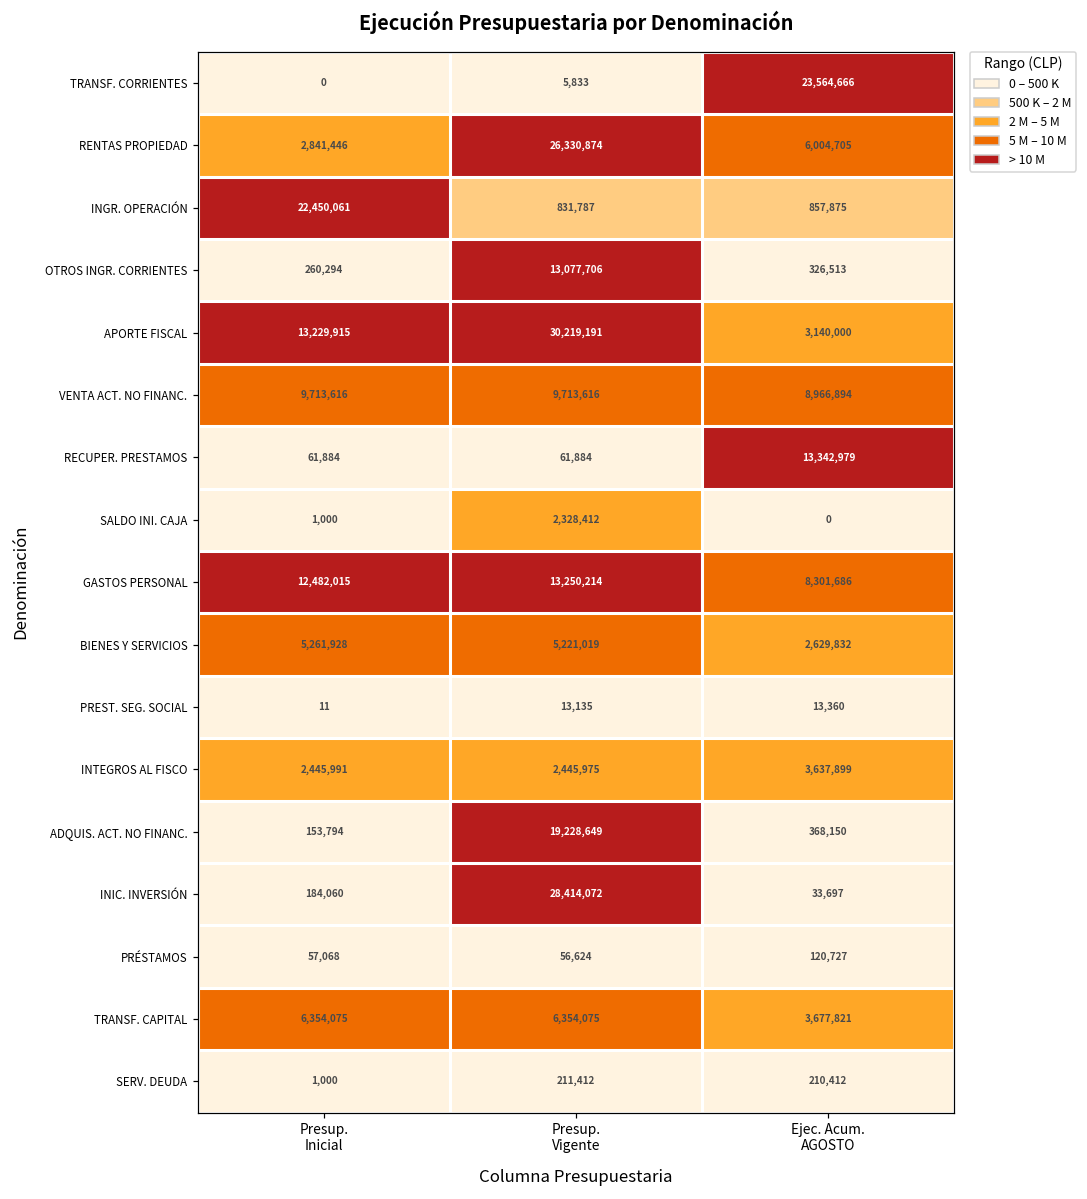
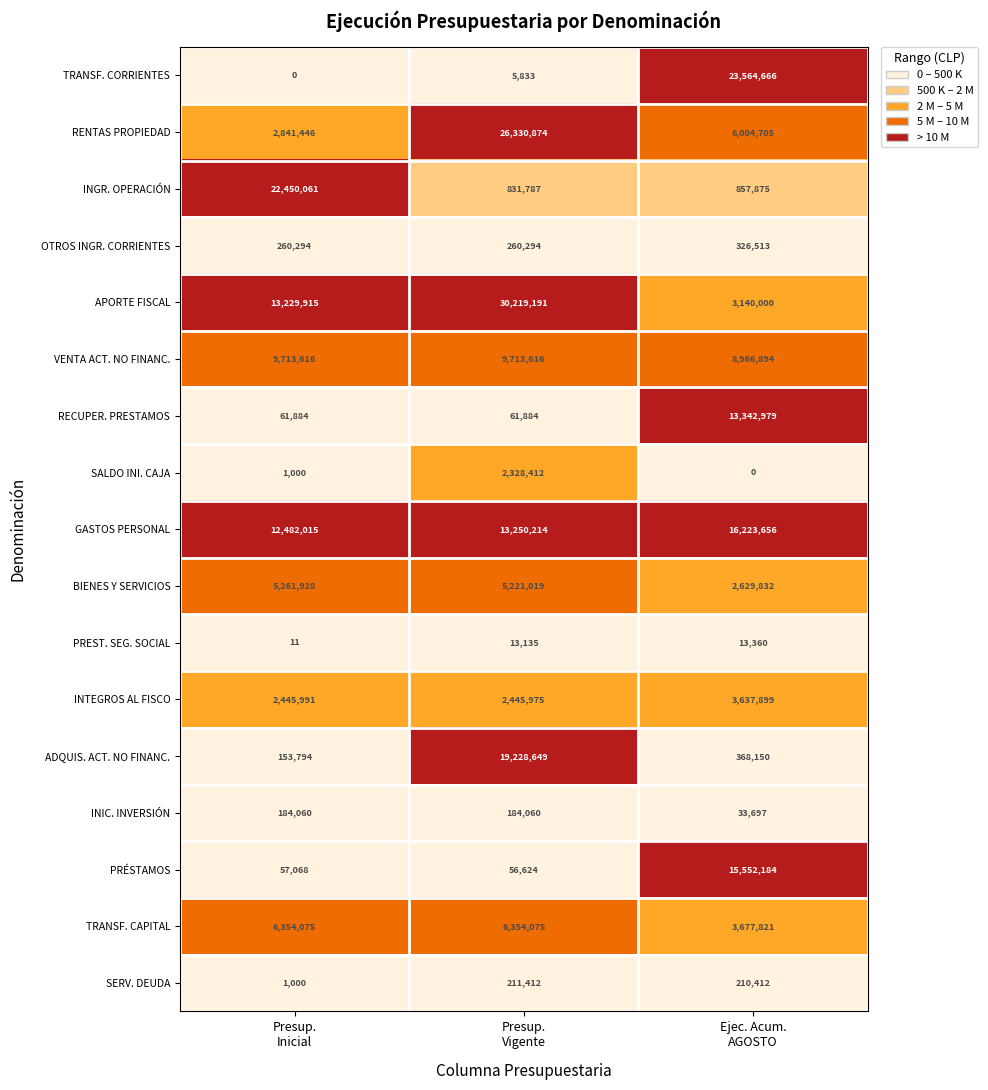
OTROS INGR. CORRIENTES, Presup. Vigente: 13,077,706 -> 260,294
GASTOS PERSONAL, Ejec. Acum. AGOSTO: 8,301,686 -> 16,223,656
INIC. INVERSIÓN, Presup. Vigente: 28,414,072 -> 184,060
PRÉSTAMOS, Ejec. Acum. AGOSTO: 120,727 -> 15,552,184
